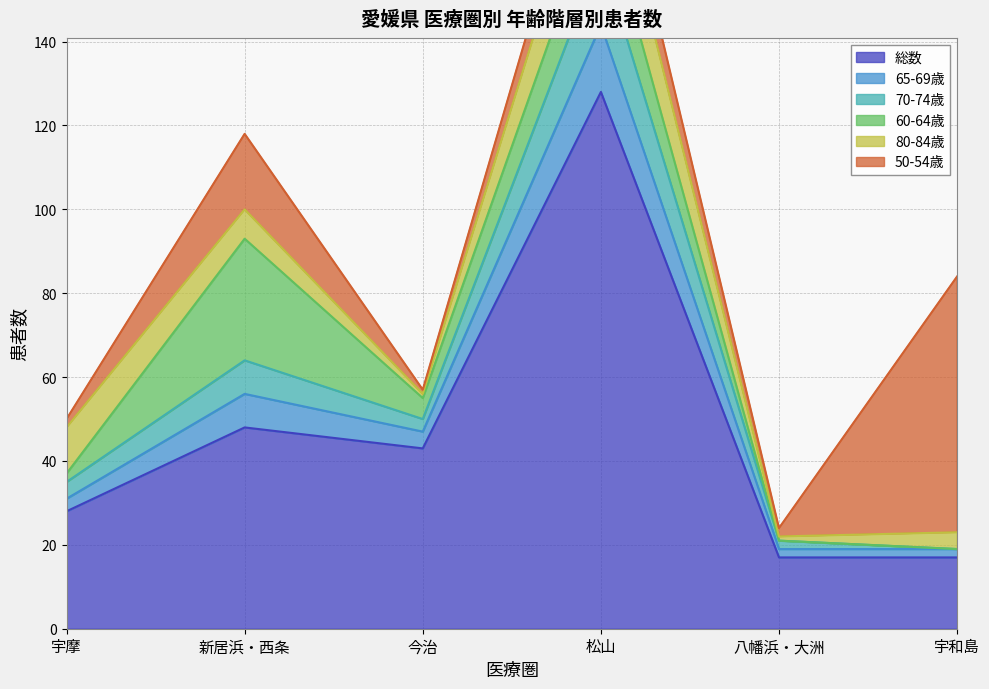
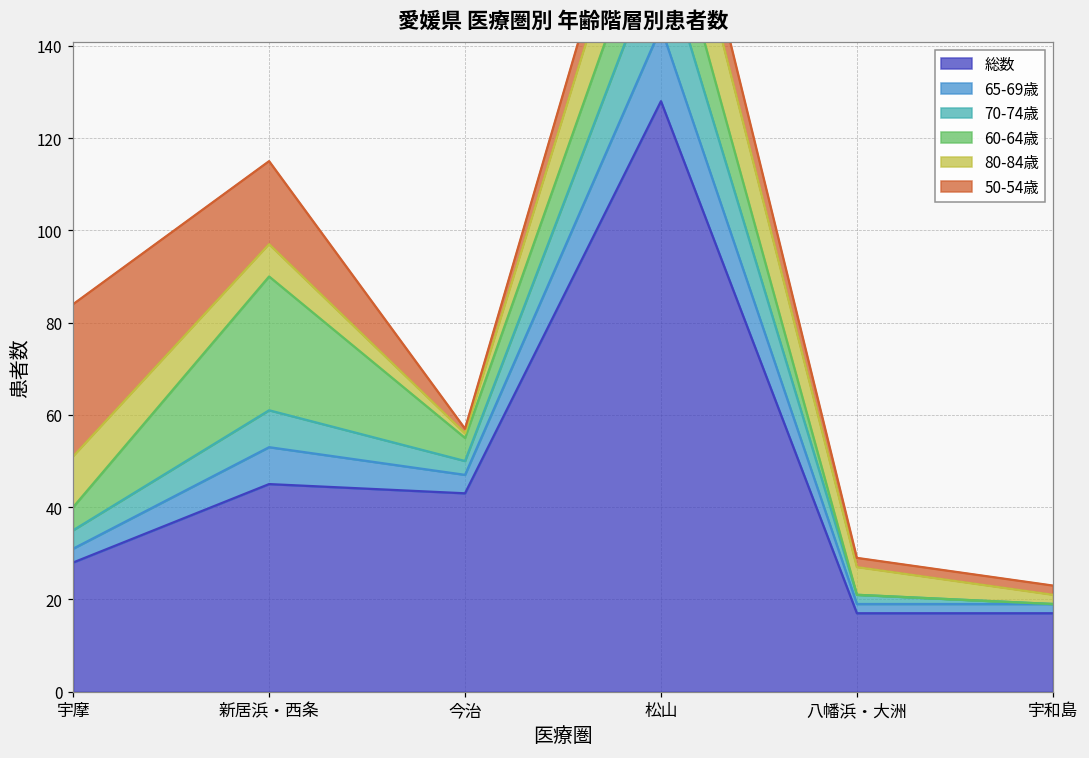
60-64歳, 宇摩: 2 -> 5
50-54歳, 宇摩: 2 -> 33
総数, 新居浜・西条: 48 -> 45
80-84歳, 八幡浜・大洲: 1 -> 6
80-84歳, 宇和島: 4 -> 2
50-54歳, 宇和島: 61 -> 2
